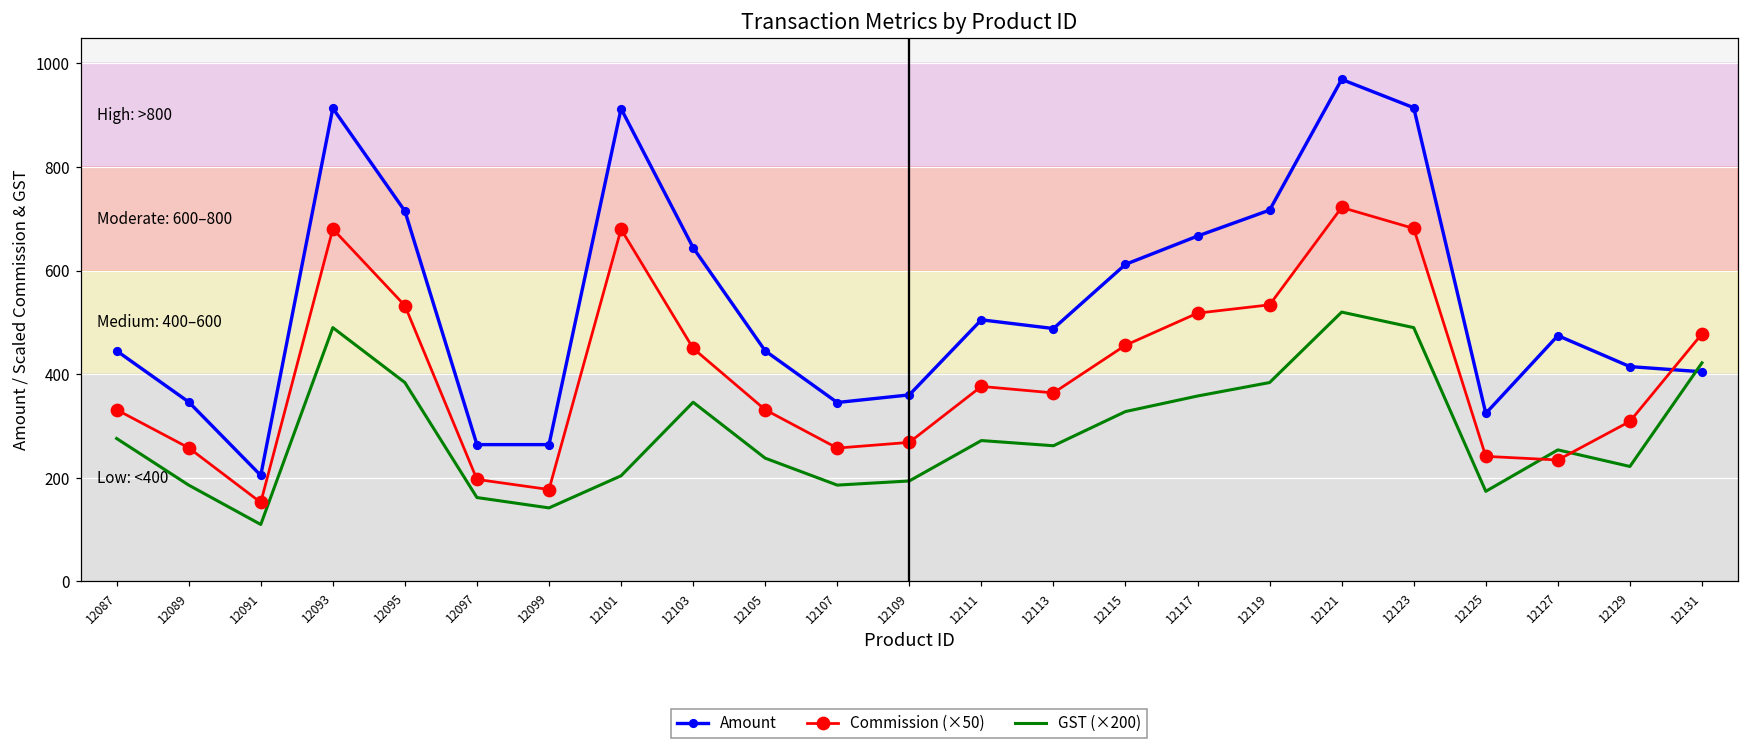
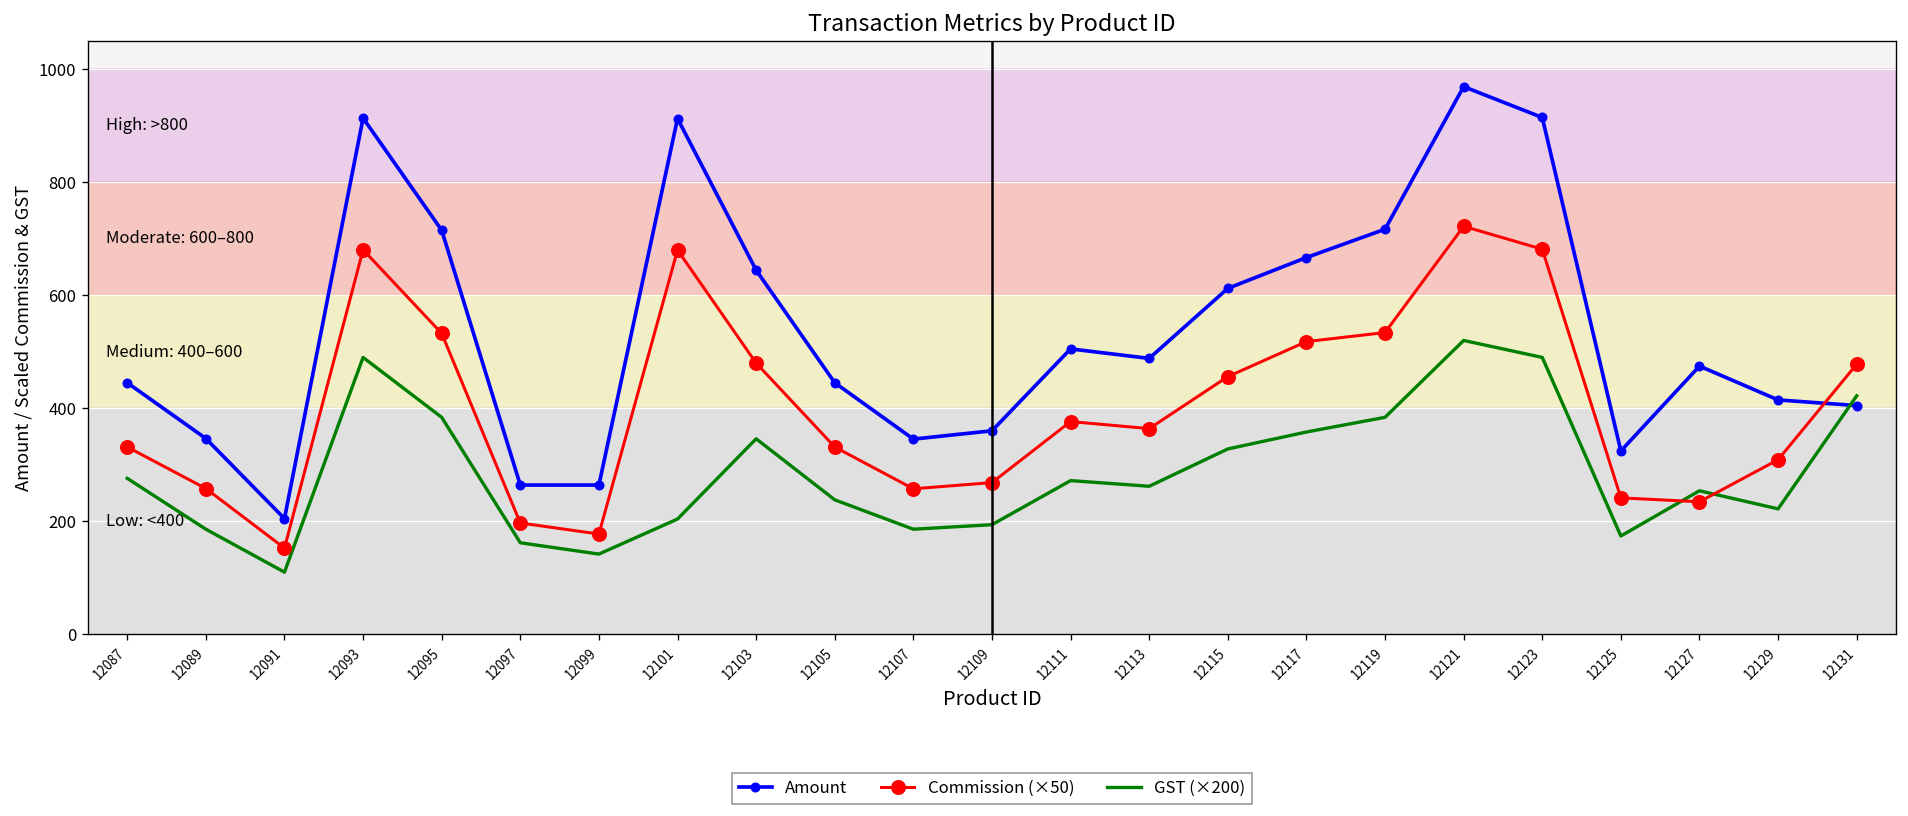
Commission (×50), 12103: 450 -> 480
